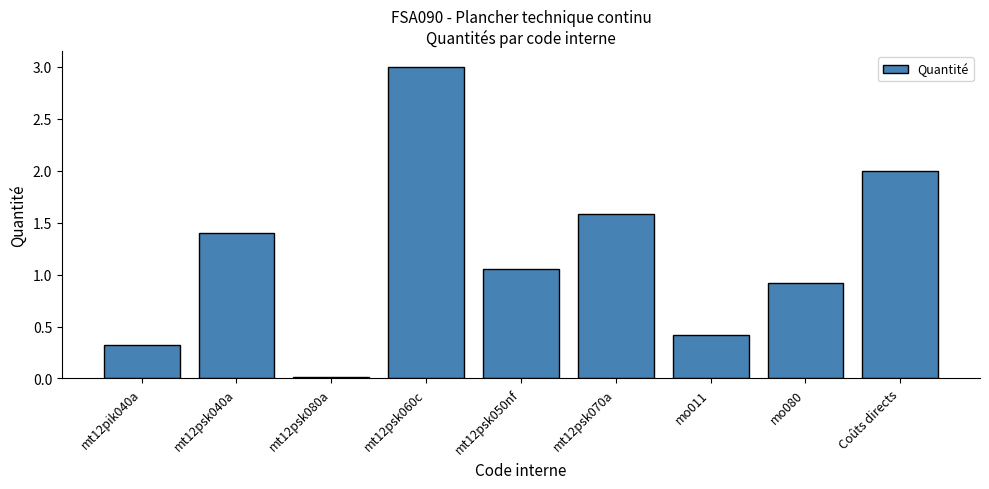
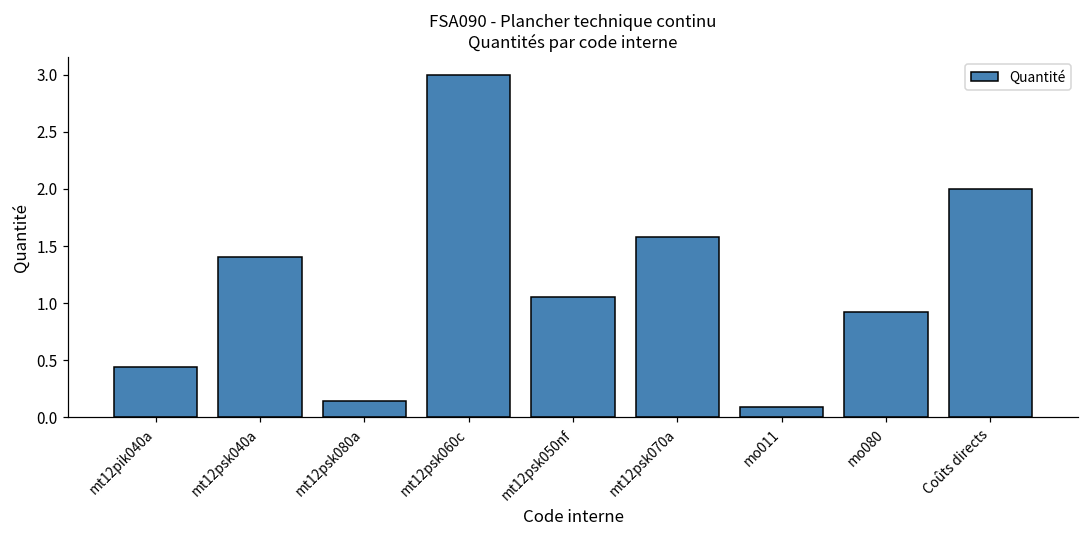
mt12pik040a: 0.32 -> 0.44
mt12psk080a: 0.01 -> 0.14
mo011: 0.42 -> 0.09
